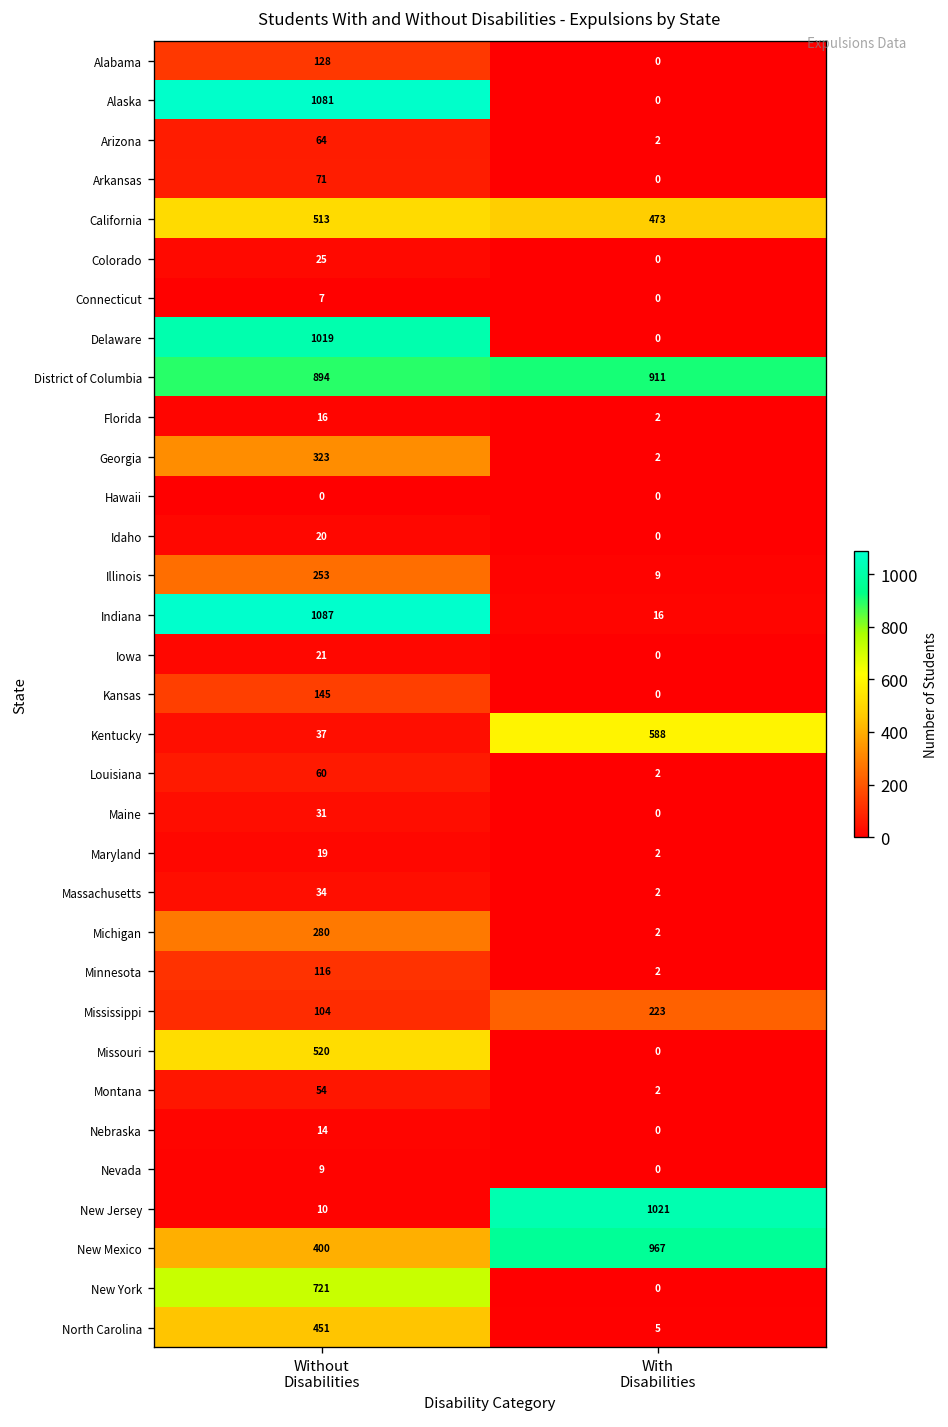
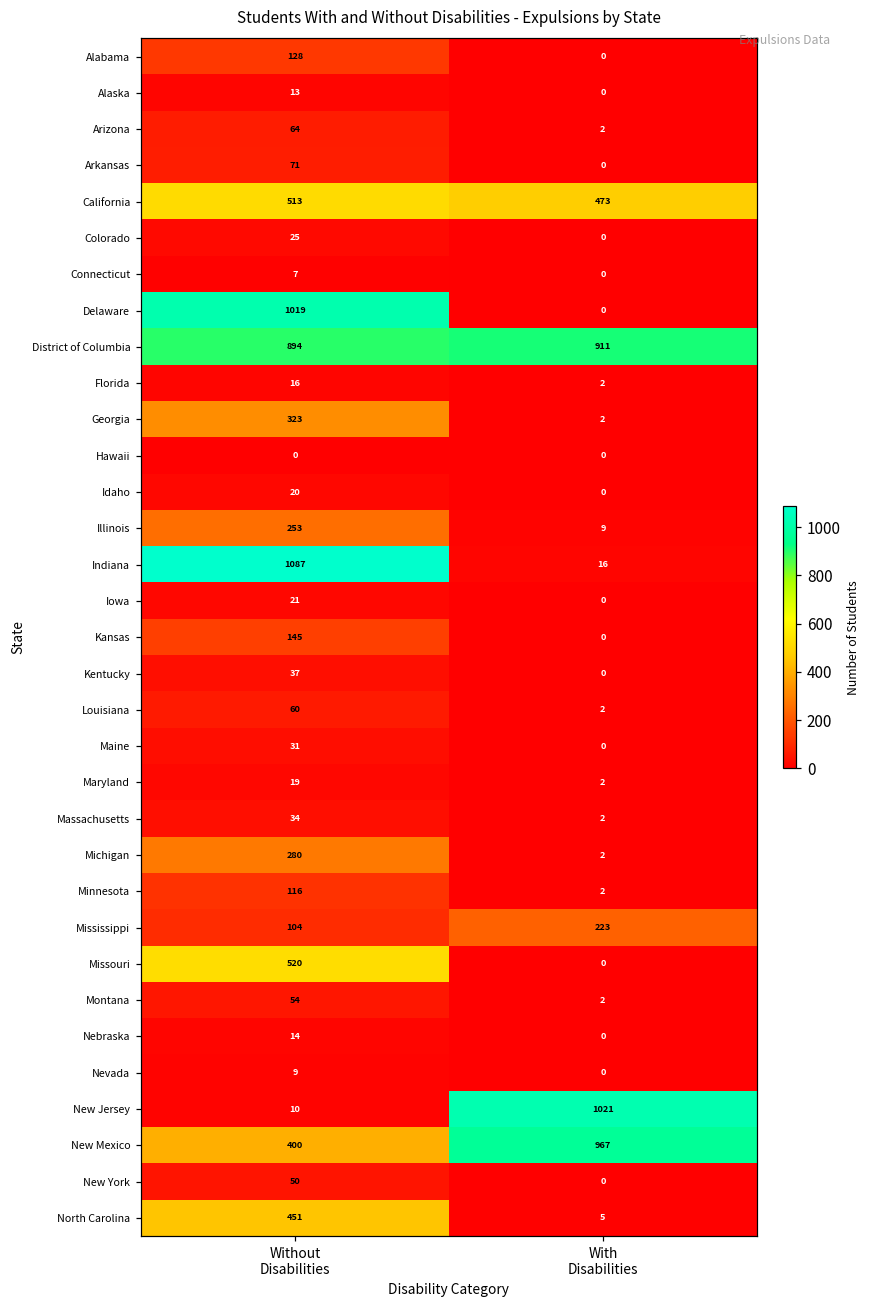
Alaska, Without Disabilities: 1081 -> 13
Kentucky, With Disabilities: 588 -> 0
New York, Without Disabilities: 721 -> 50
